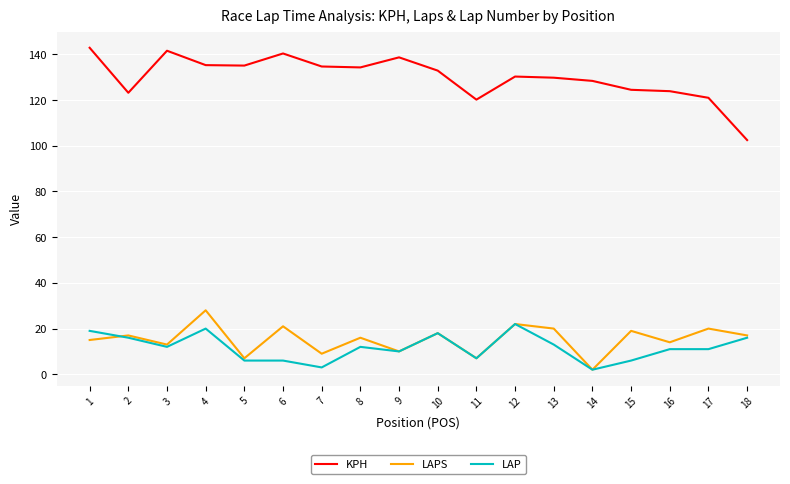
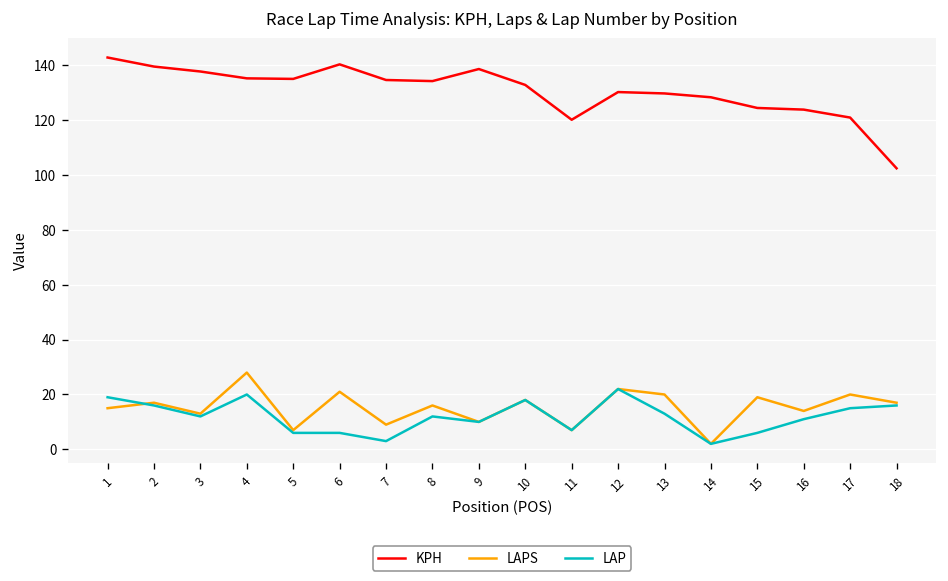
KPH, 2: 123 -> 140
KPH, 3: 142 -> 138
LAP, 17: 11 -> 15
